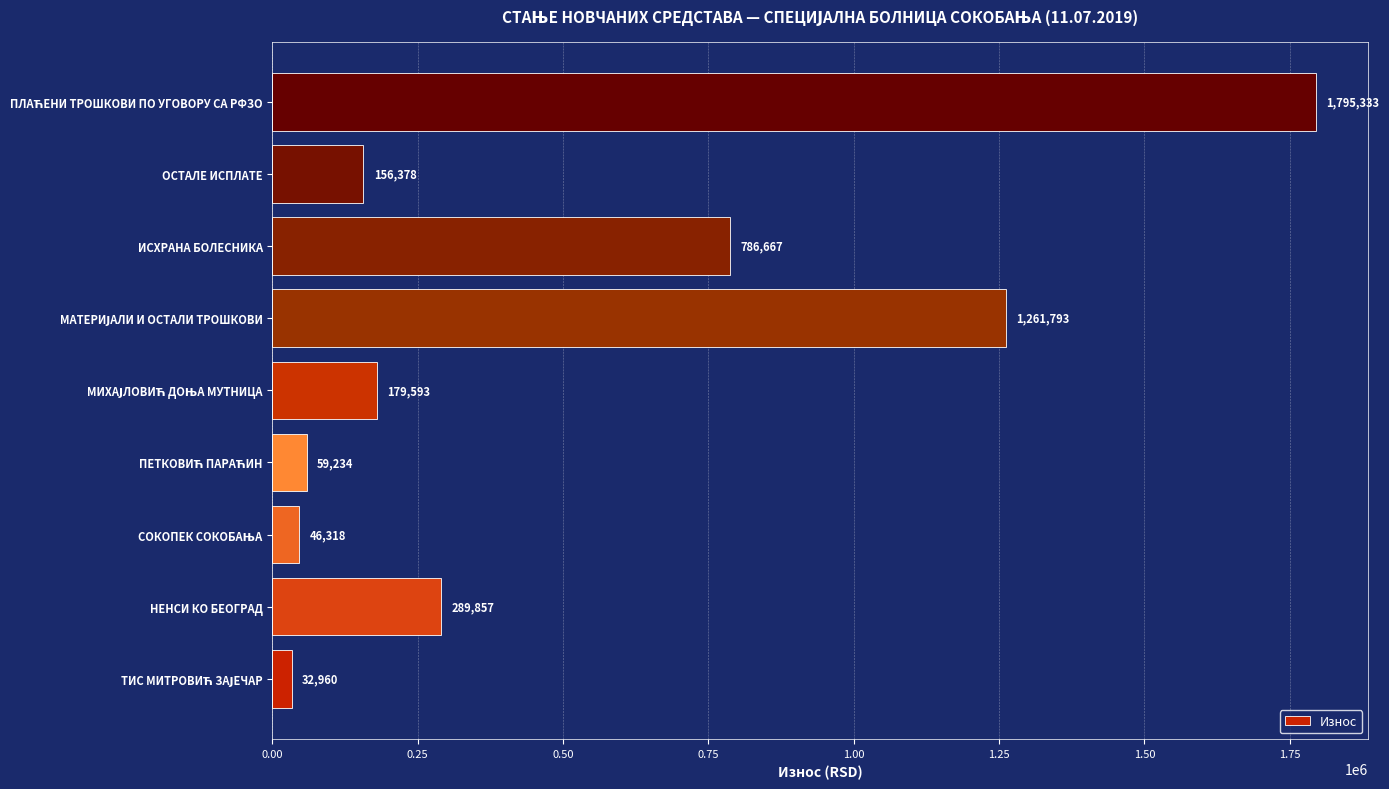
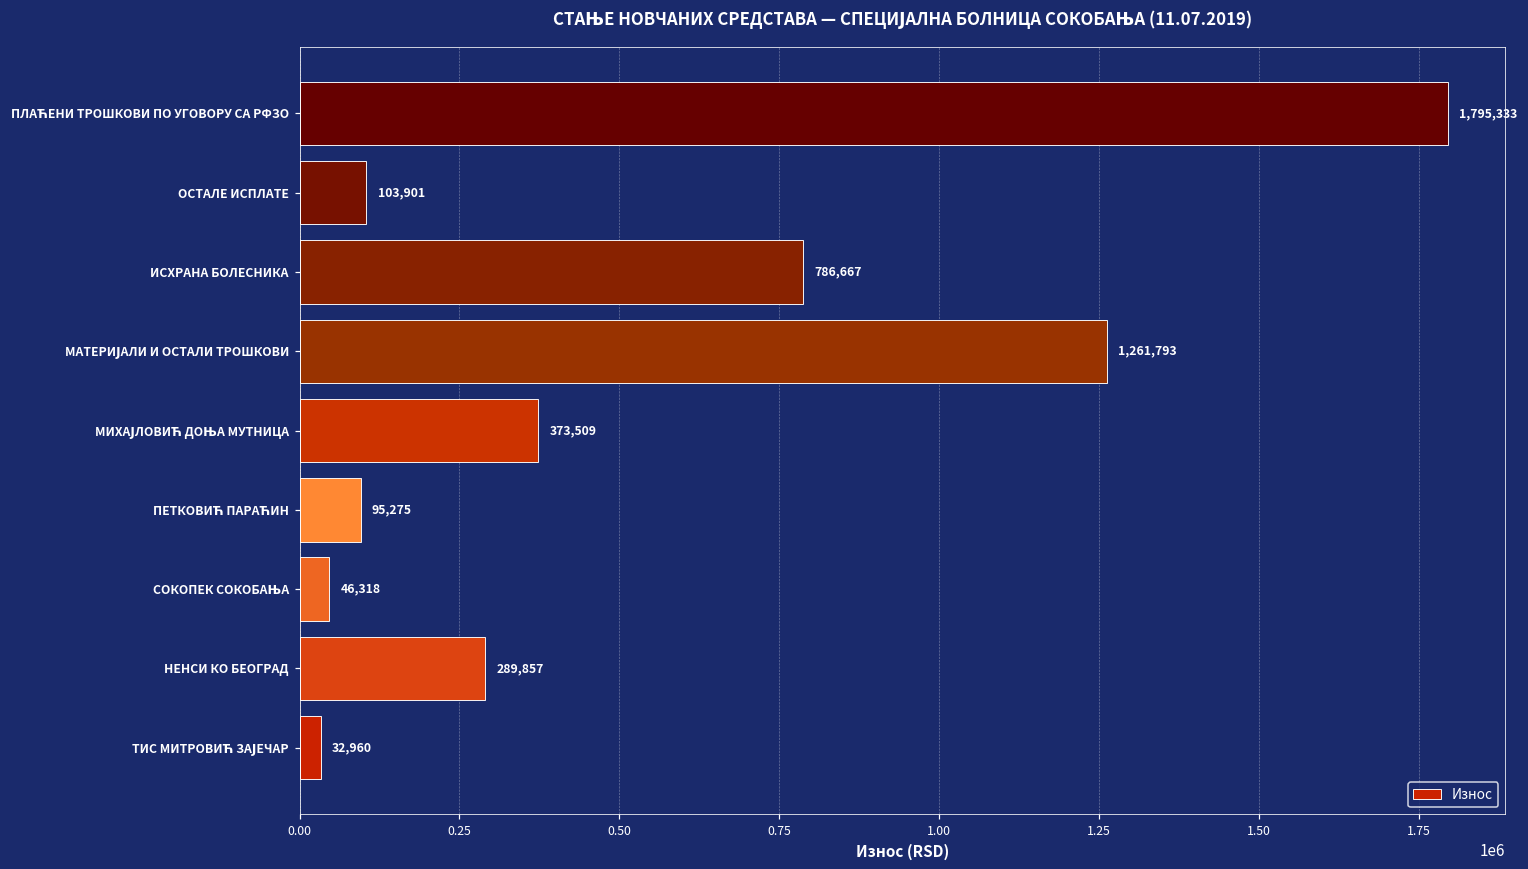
ОСТАЛЕ ИСПЛАТЕ: 156,378 -> 103,901
МИХАЈЛОВИЋ ДОЊА МУТНИЦА: 179,593 -> 373,509
ПЕТКОВИЋ ПАРАЋИН: 59,234 -> 95,275
